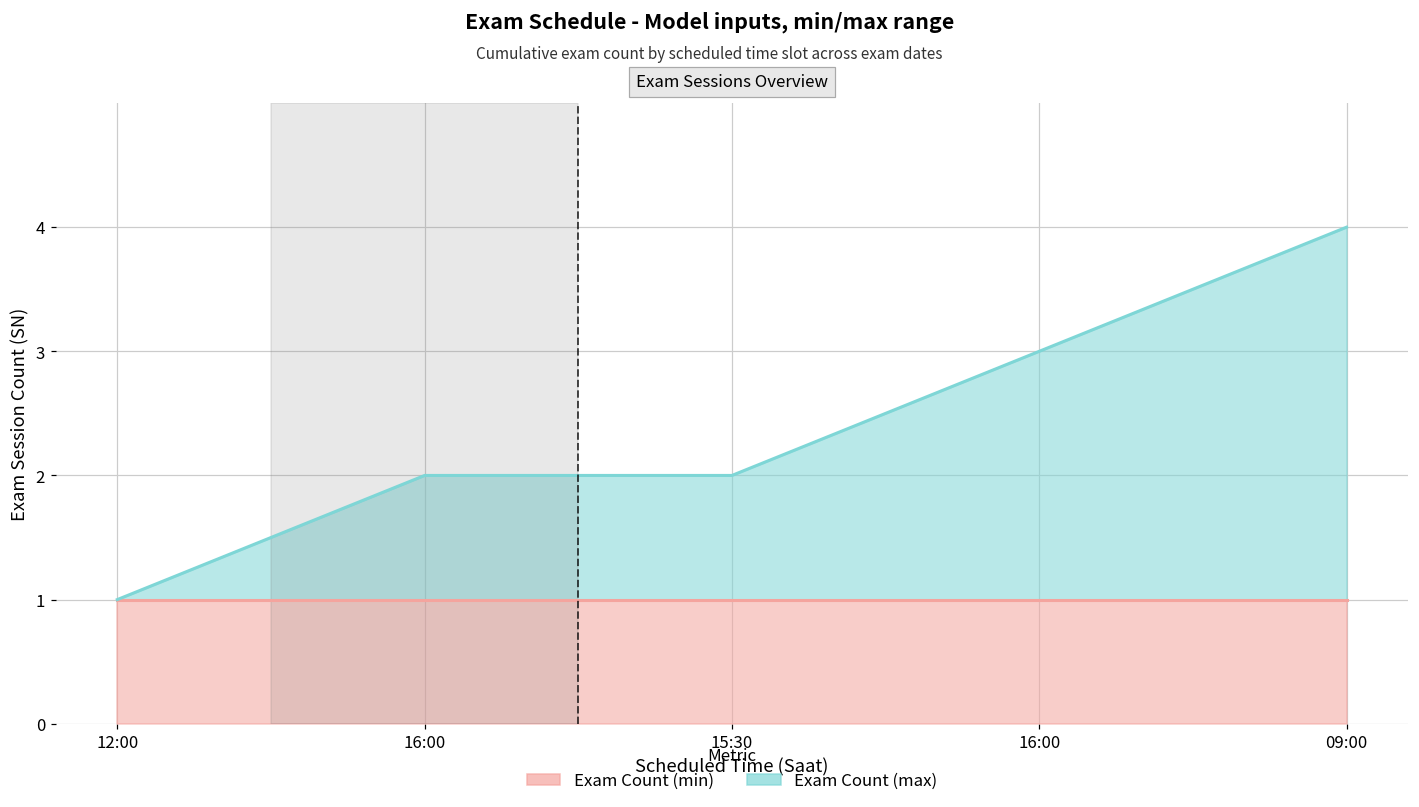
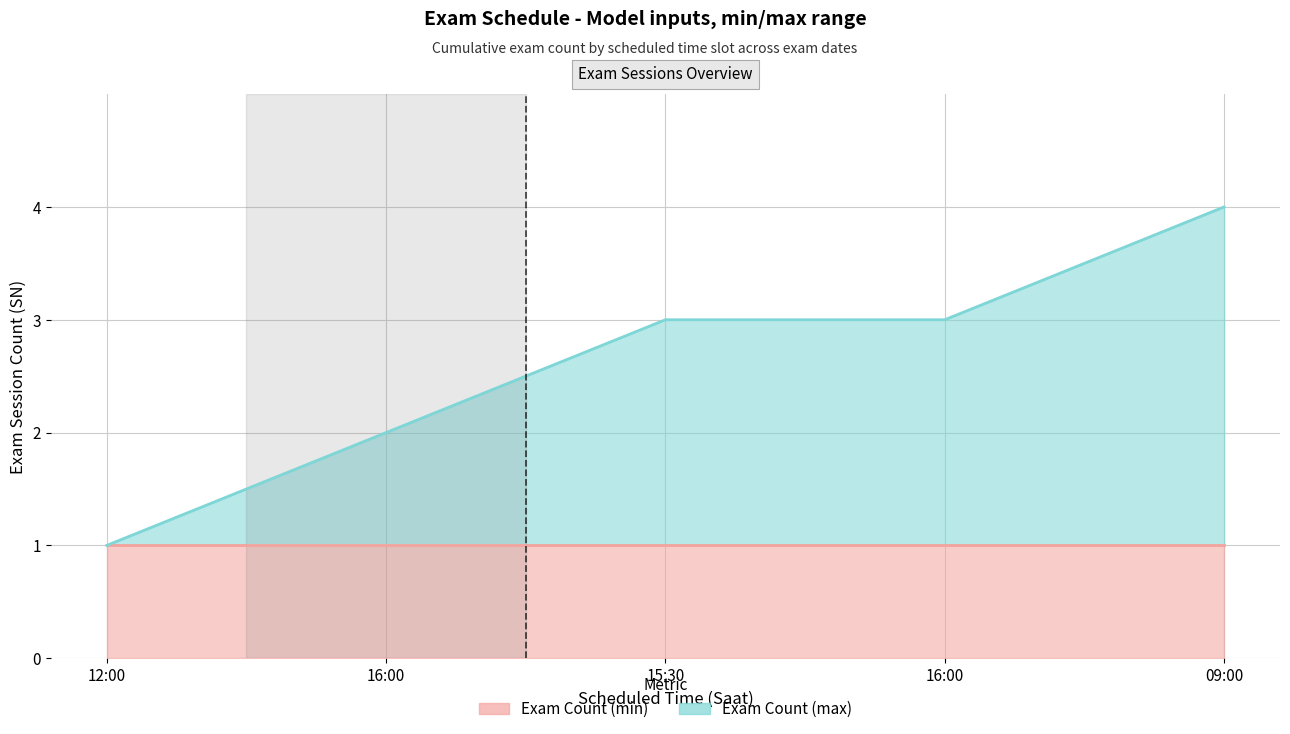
Exam Count (max), 15:30: 2 -> 3
